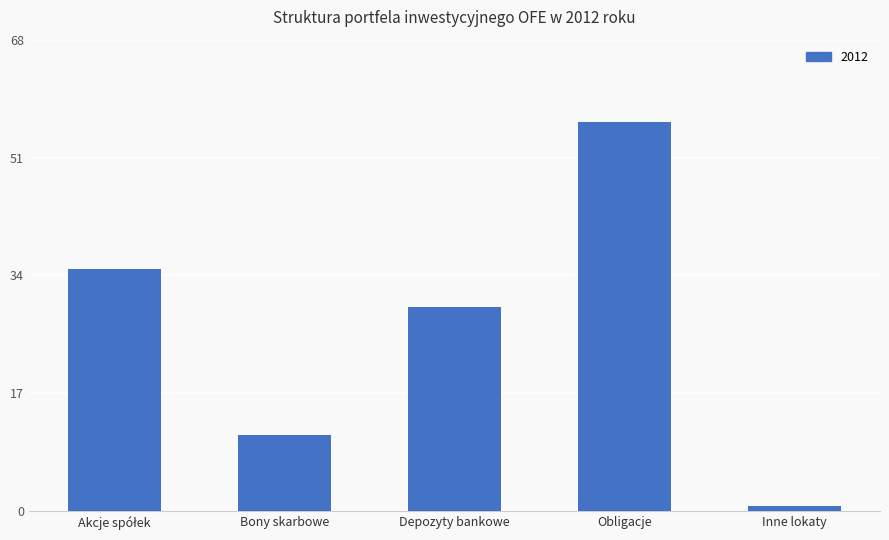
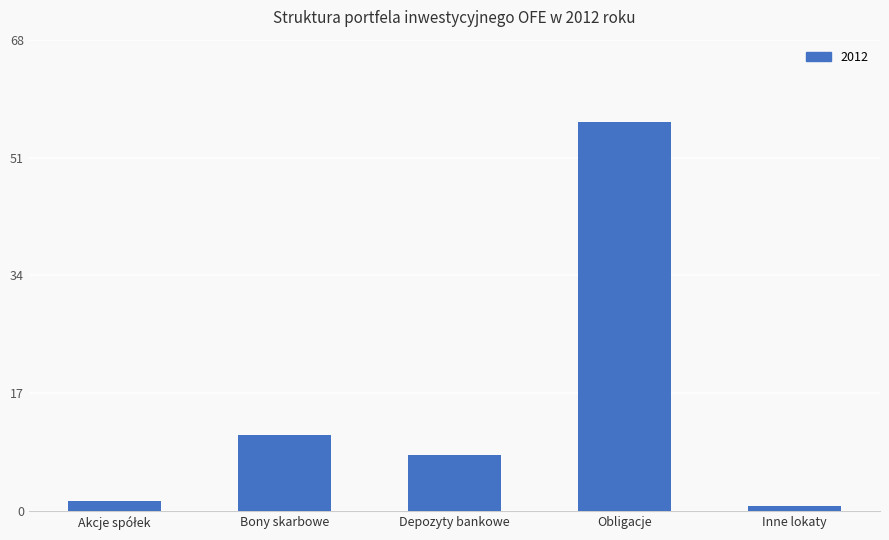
Akcje spółek: 35 -> 2
Depozyty bankowe: 29 -> 8
